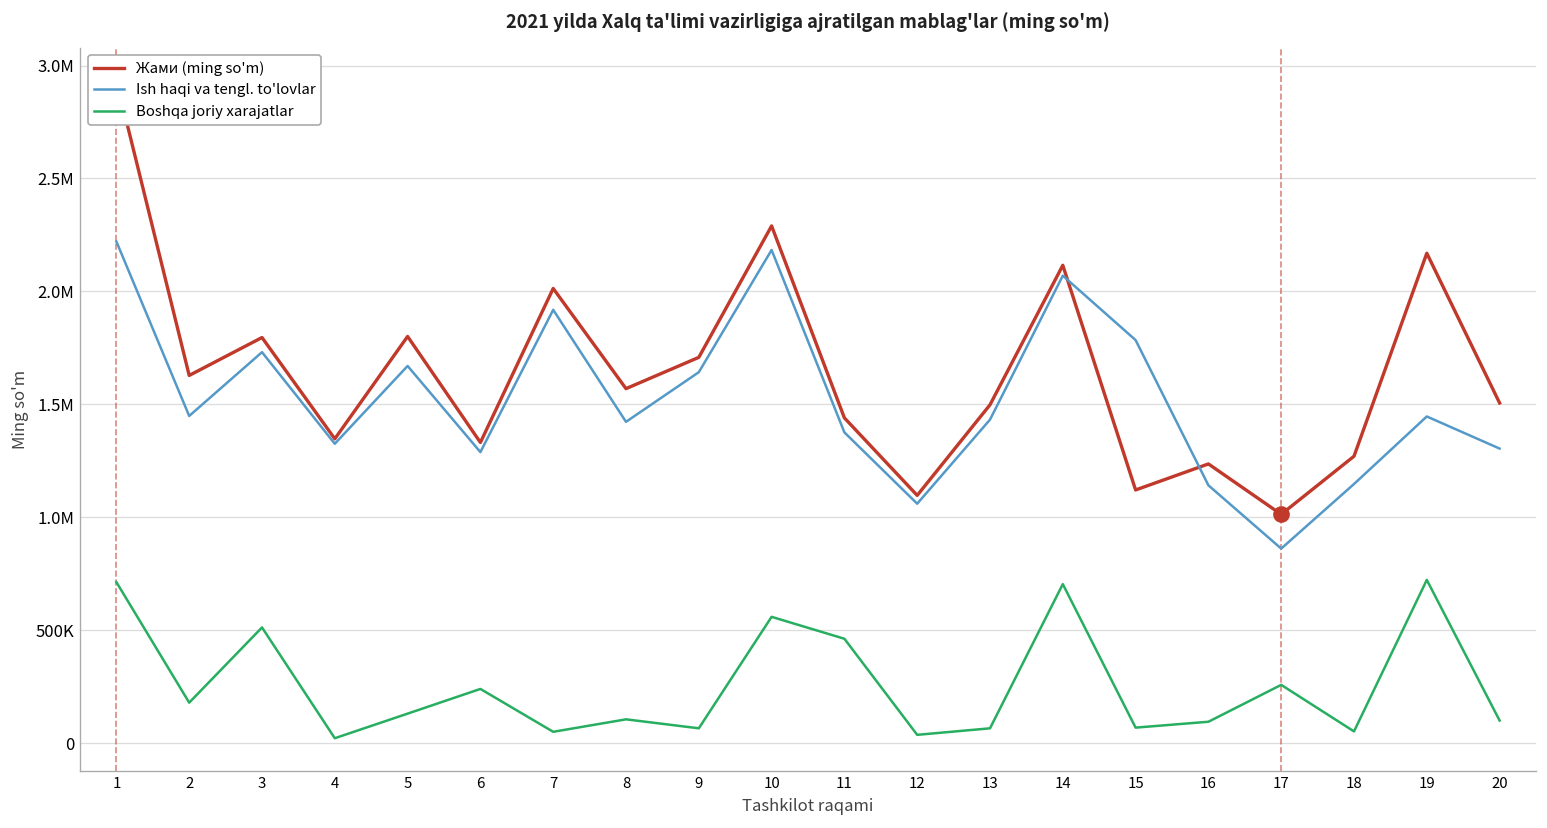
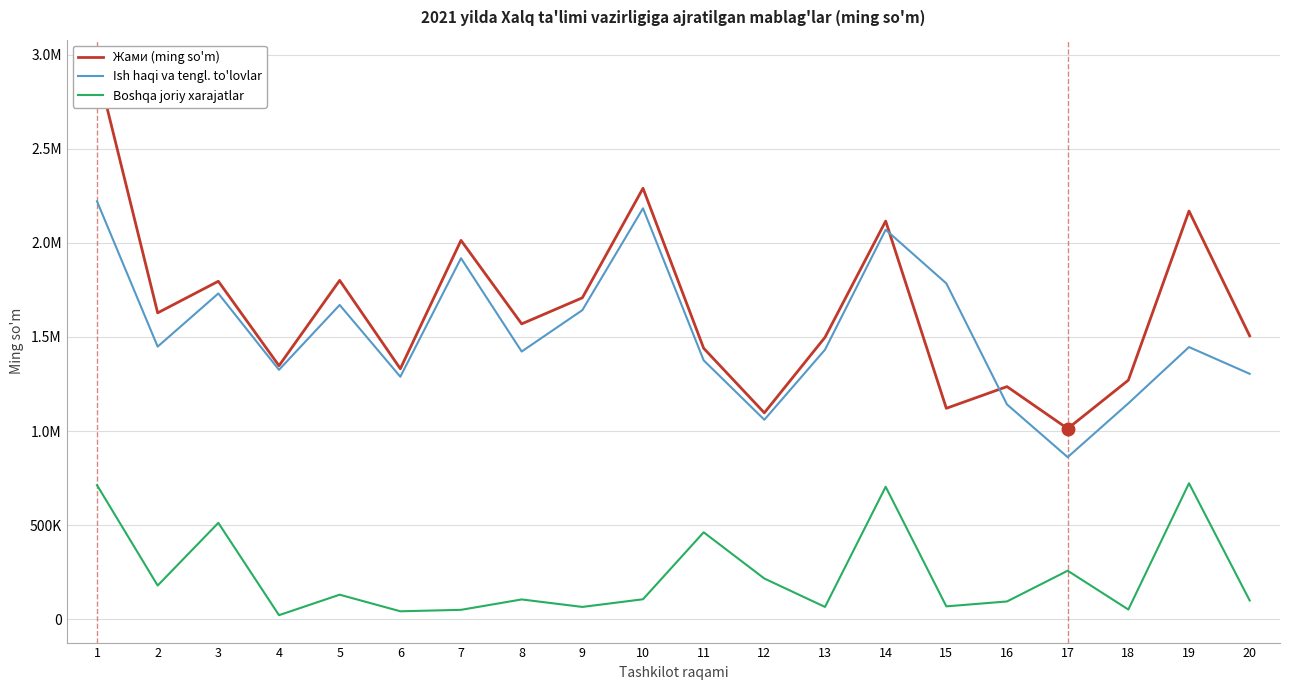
Boshqa joriy xarajatlar, 6: 240000 -> 40000
Boshqa joriy xarajatlar, 10: 560000 -> 110000
Boshqa joriy xarajatlar, 12: 40000 -> 220000
